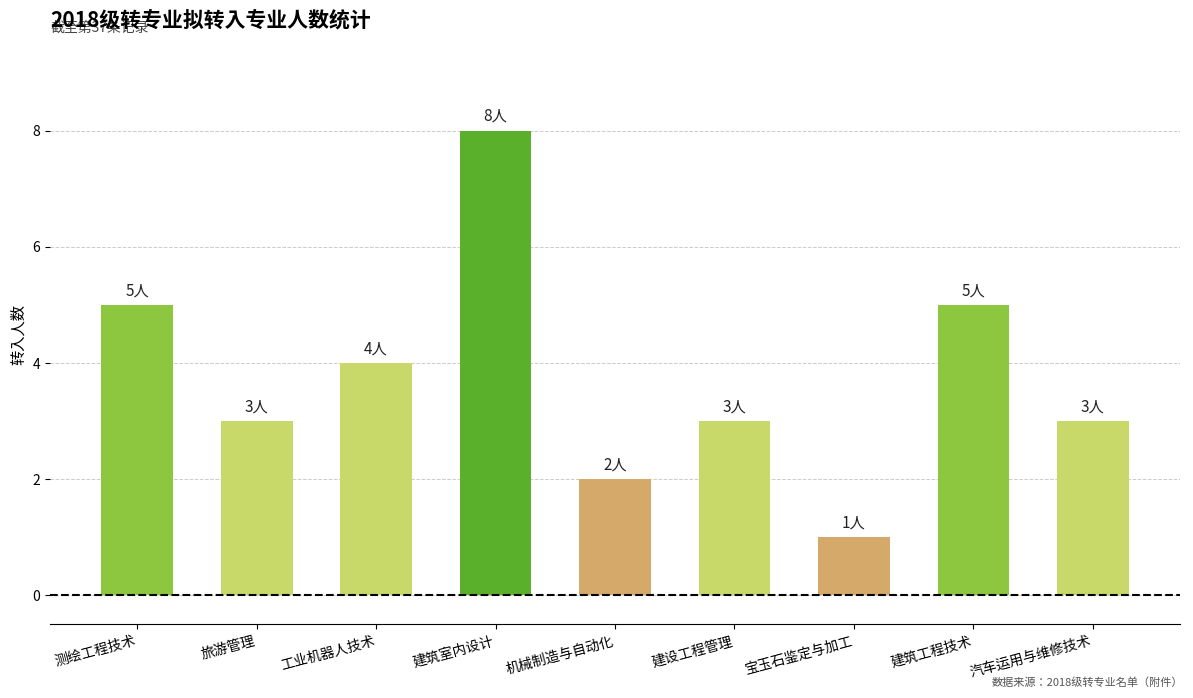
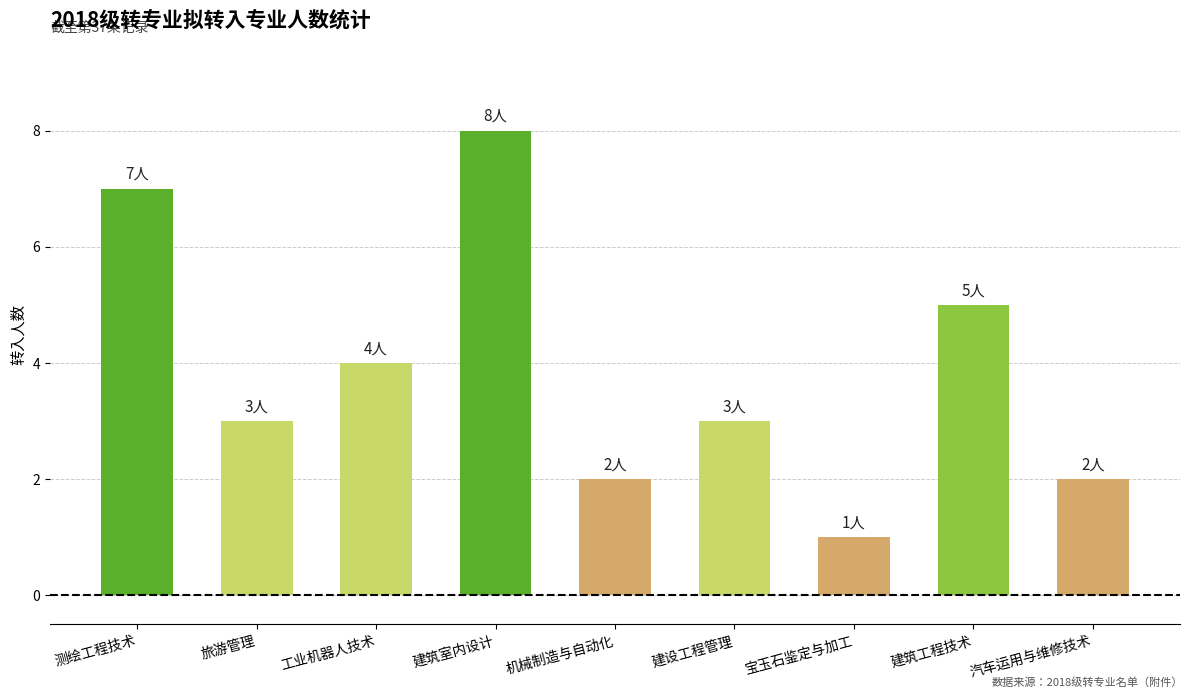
测绘工程技术: 5人 -> 7人
汽车运用与维修技术: 3人 -> 2人
